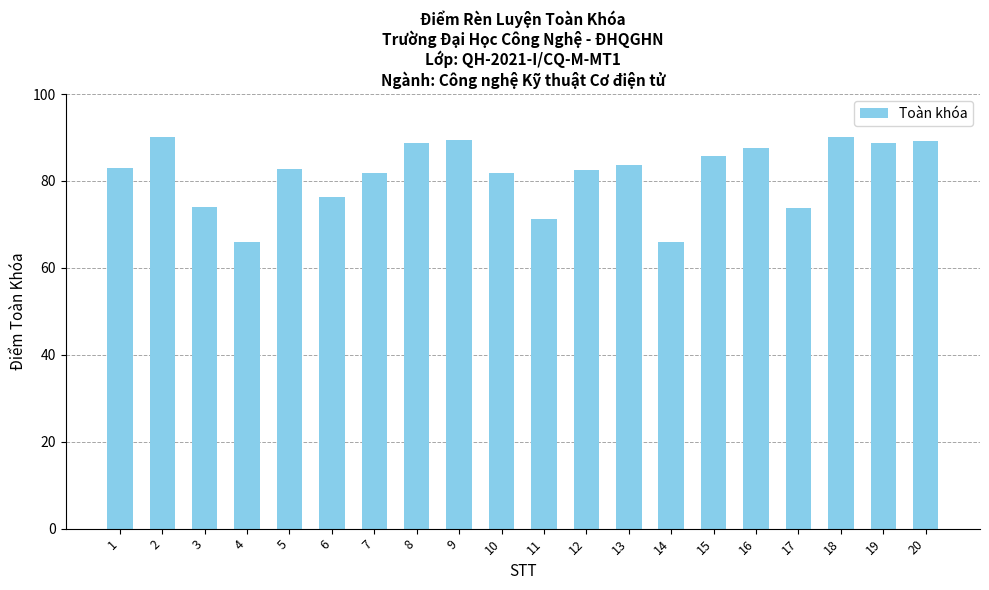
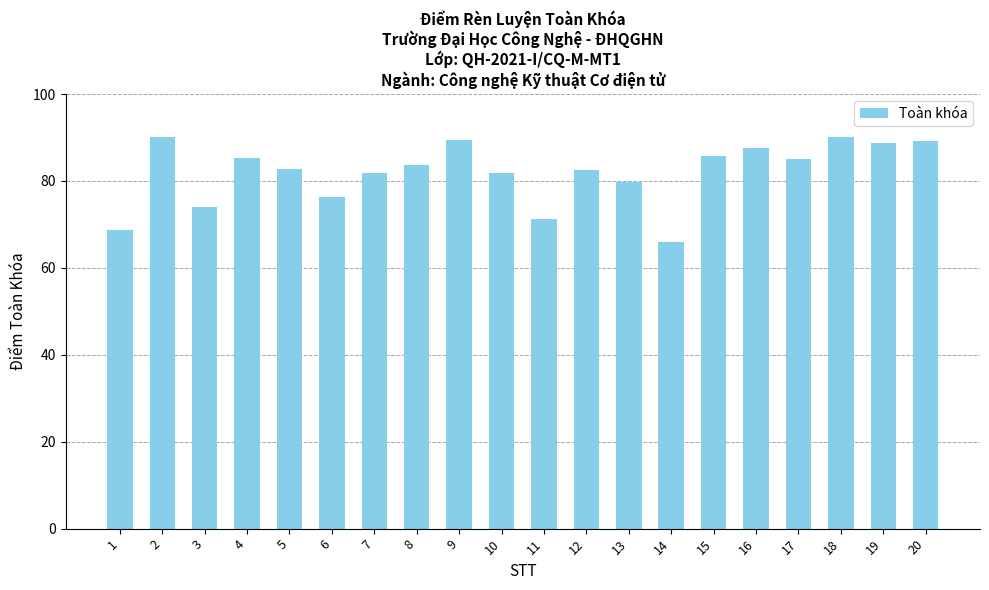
1: 83 -> 69
4: 66 -> 85
8: 89 -> 84
13: 84 -> 80
17: 74 -> 85
